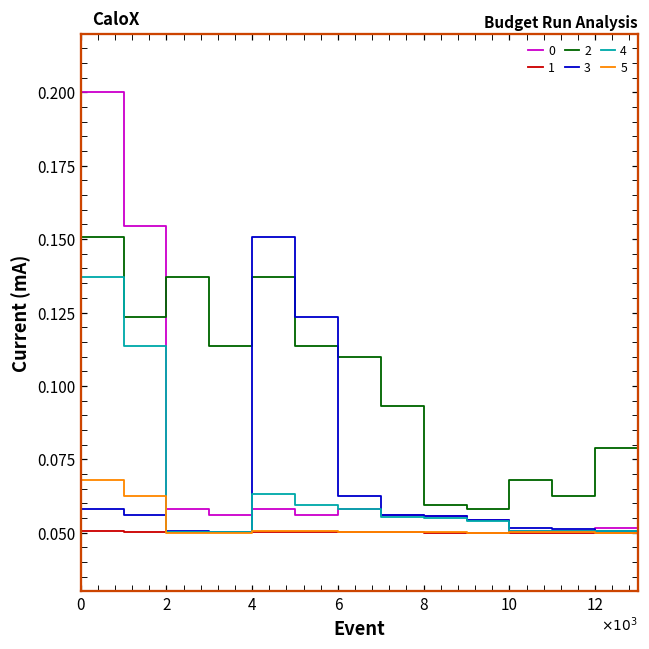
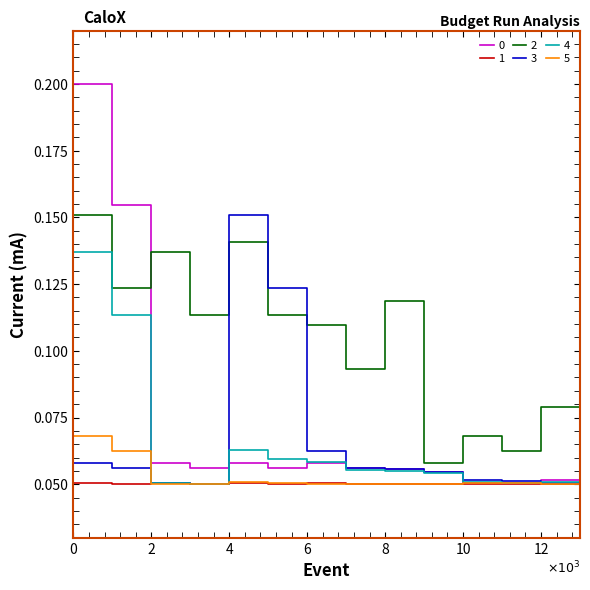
2, 4: 0.137 -> 0.141
2, 8: 0.059 -> 0.119
